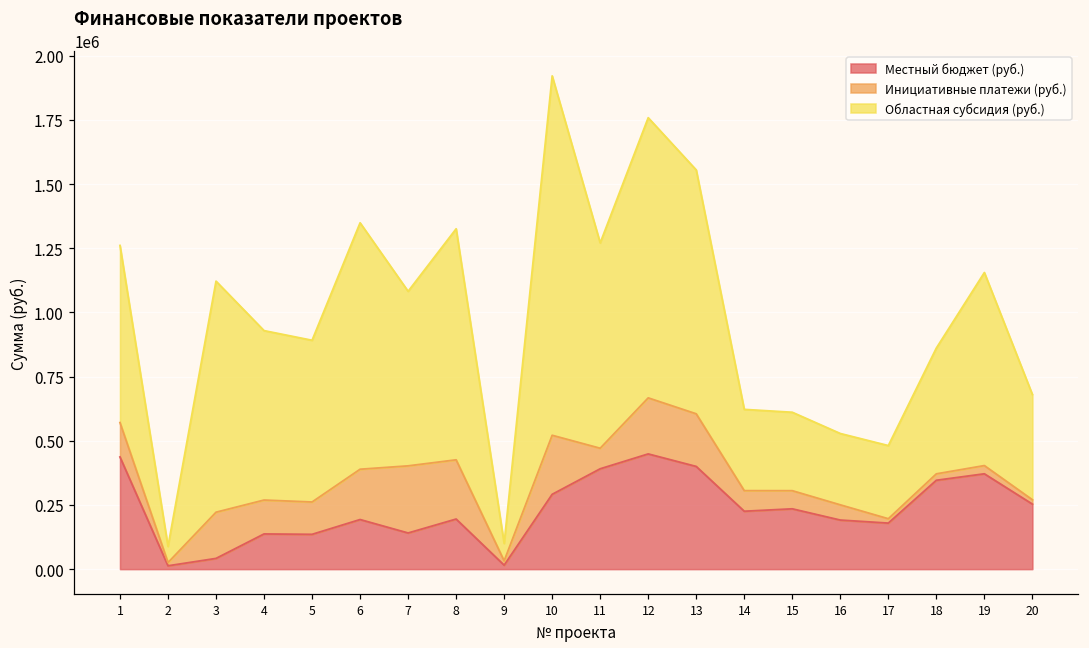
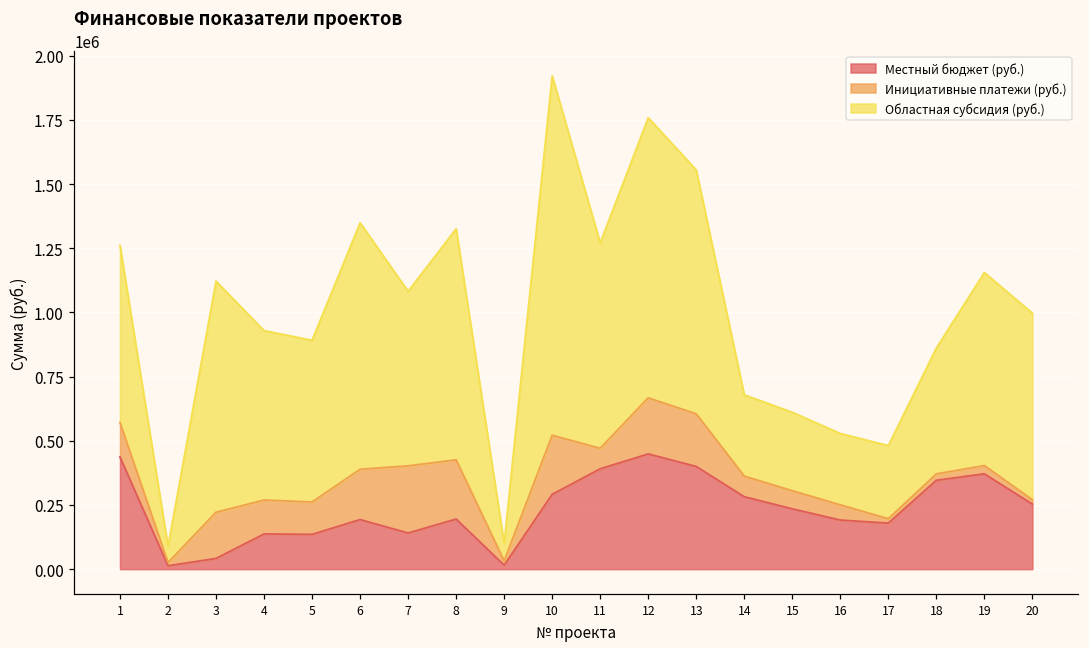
Местный бюджет (руб.), 14: 230000 -> 280000
Областная субсидия (руб.), 20: 410000 -> 730000
